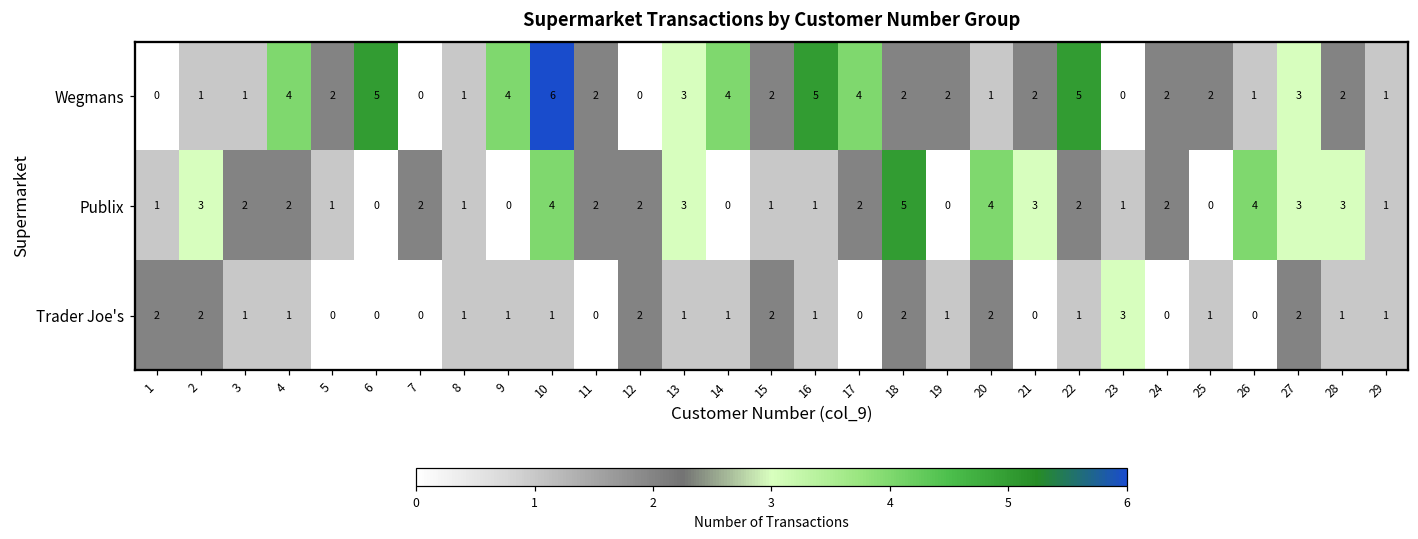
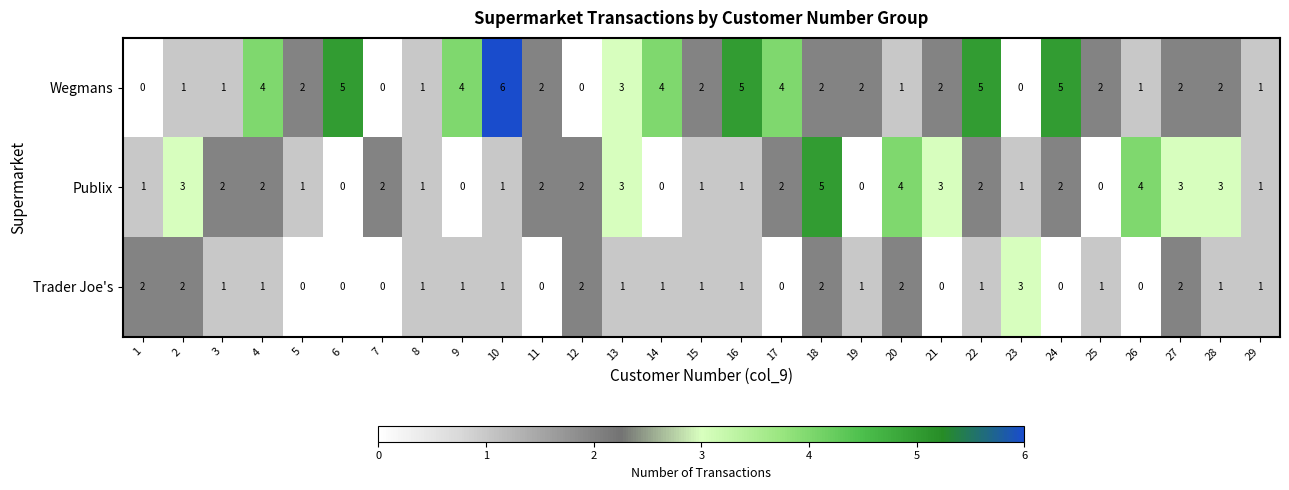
Wegmans, 24: 2 -> 5
Wegmans, 27: 3 -> 2
Publix, 10: 4 -> 1
Trader Joe's, 15: 2 -> 1
